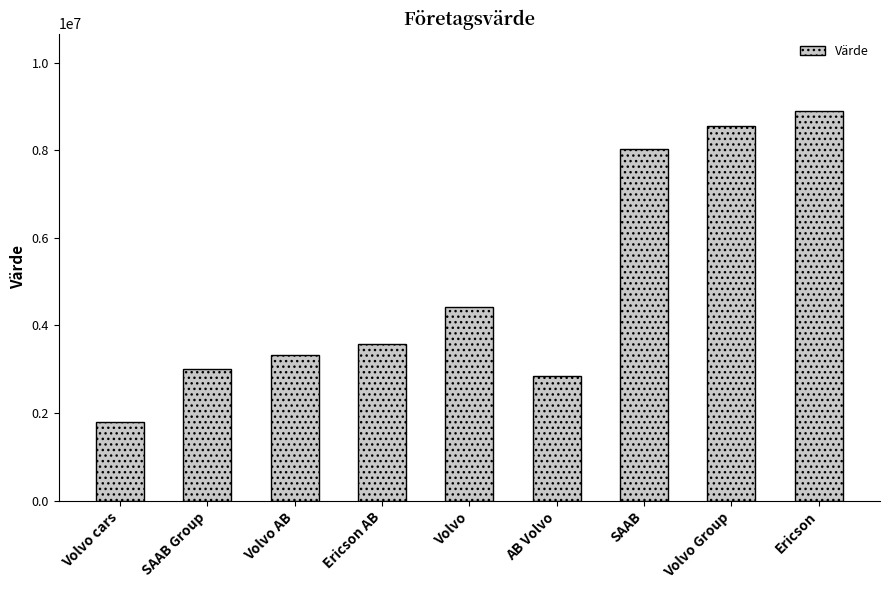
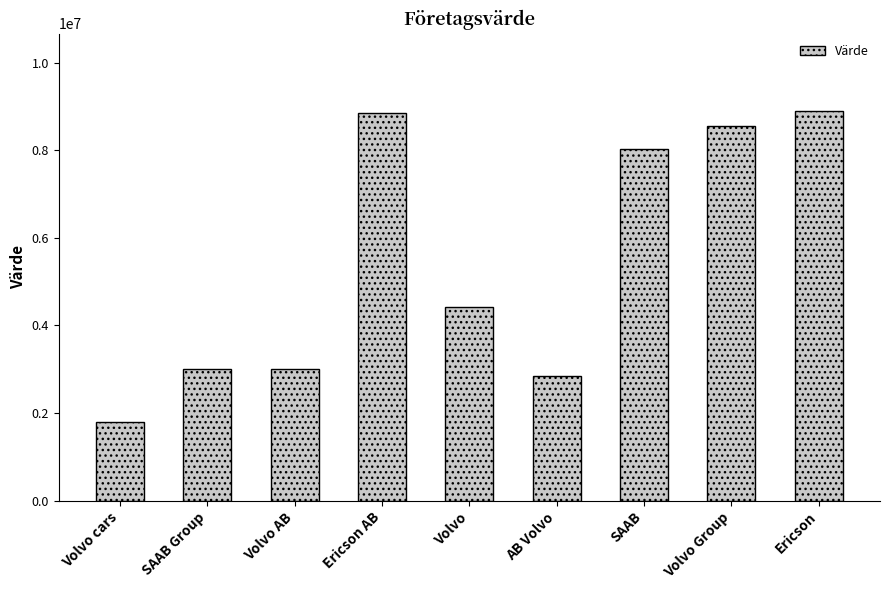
Volvo AB: 3300000 -> 3000000
Ericson AB: 3600000 -> 8800000
